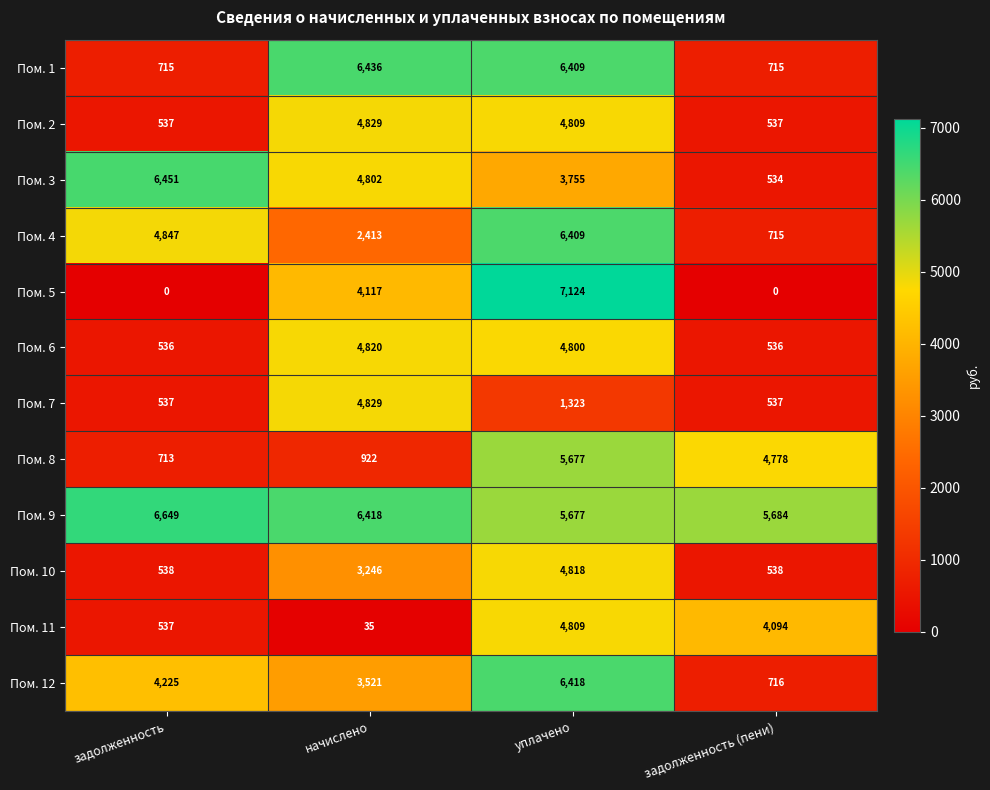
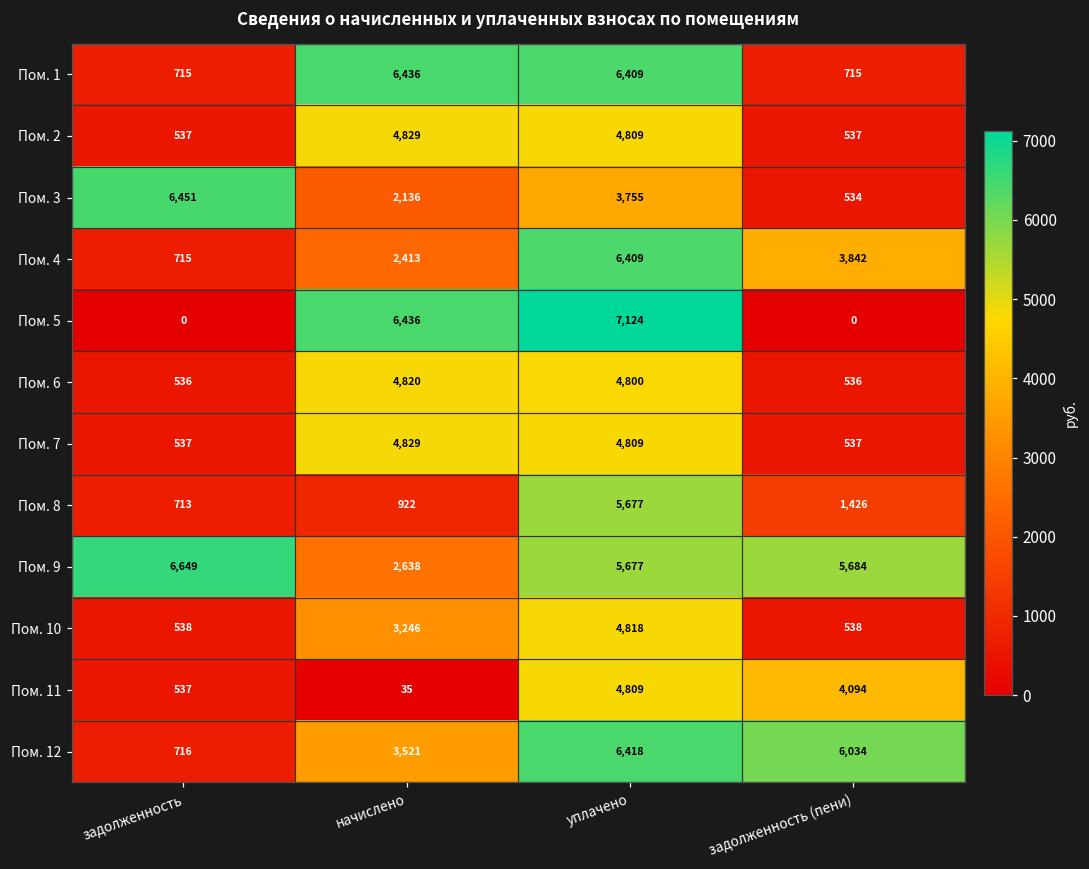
Пом. 3, начислено: 4,802 -> 2,136
Пом. 4, задолженность: 4,847 -> 715
Пом. 4, задолженность (пени): 715 -> 3,842
Пом. 5, начислено: 4,117 -> 6,436
Пом. 7, уплачено: 1,323 -> 4,809
Пом. 8, задолженность (пени): 4,778 -> 1,426
Пом. 9, начислено: 6,418 -> 2,638
Пом. 12, задолженность: 4,225 -> 716
Пом. 12, задолженность (пени): 716 -> 6,034
